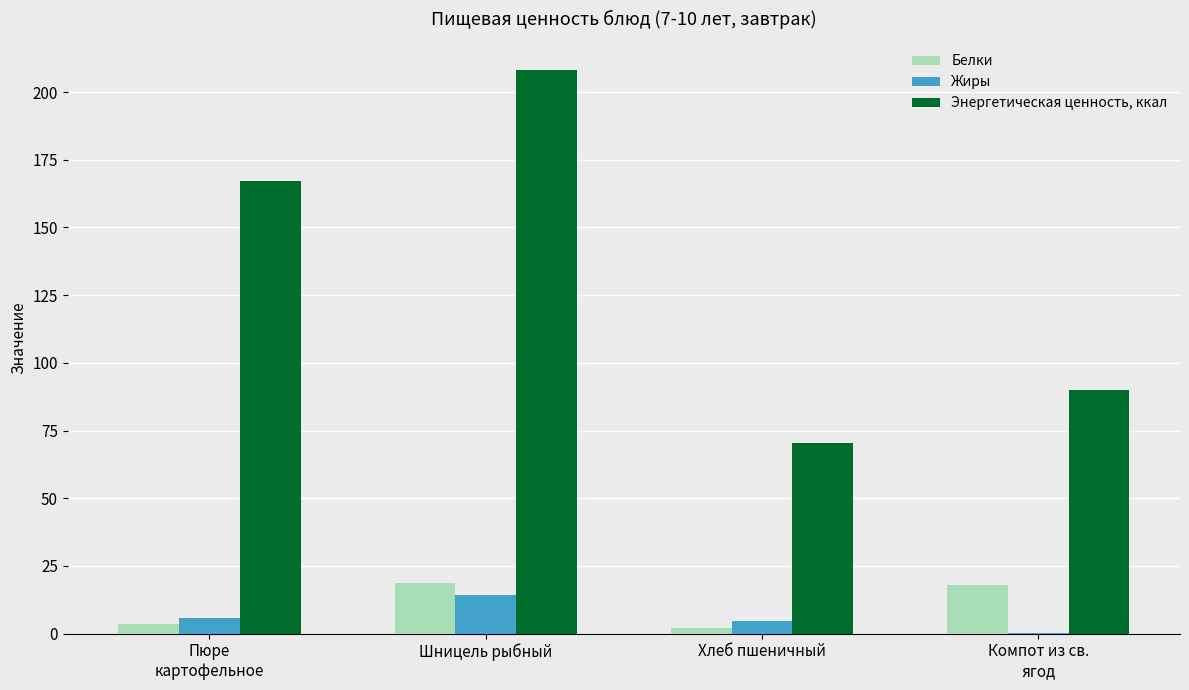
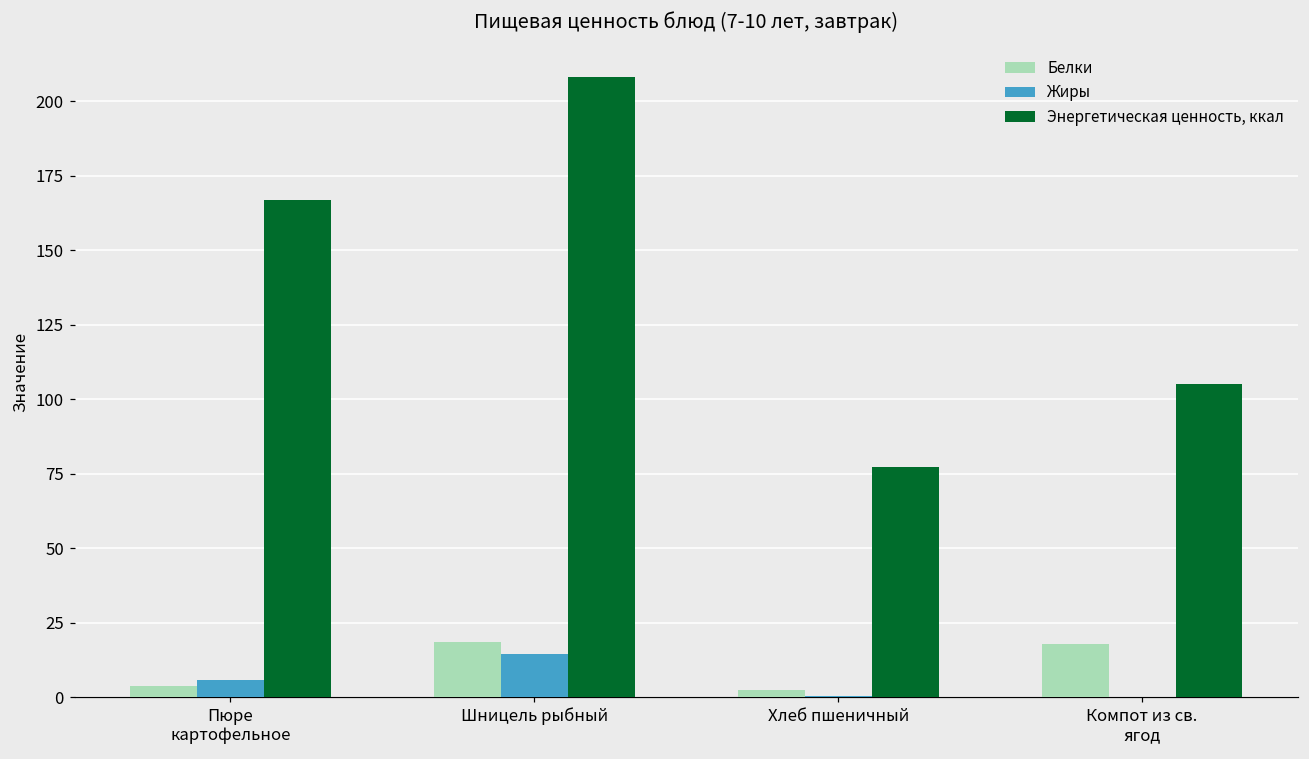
Жиры, Хлеб пшеничный: 5 -> 0
Энергетическая ценность, ккал, Хлеб пшеничный: 71 -> 77
Энергетическая ценность, ккал, Компот из св. ягод: 90 -> 105
